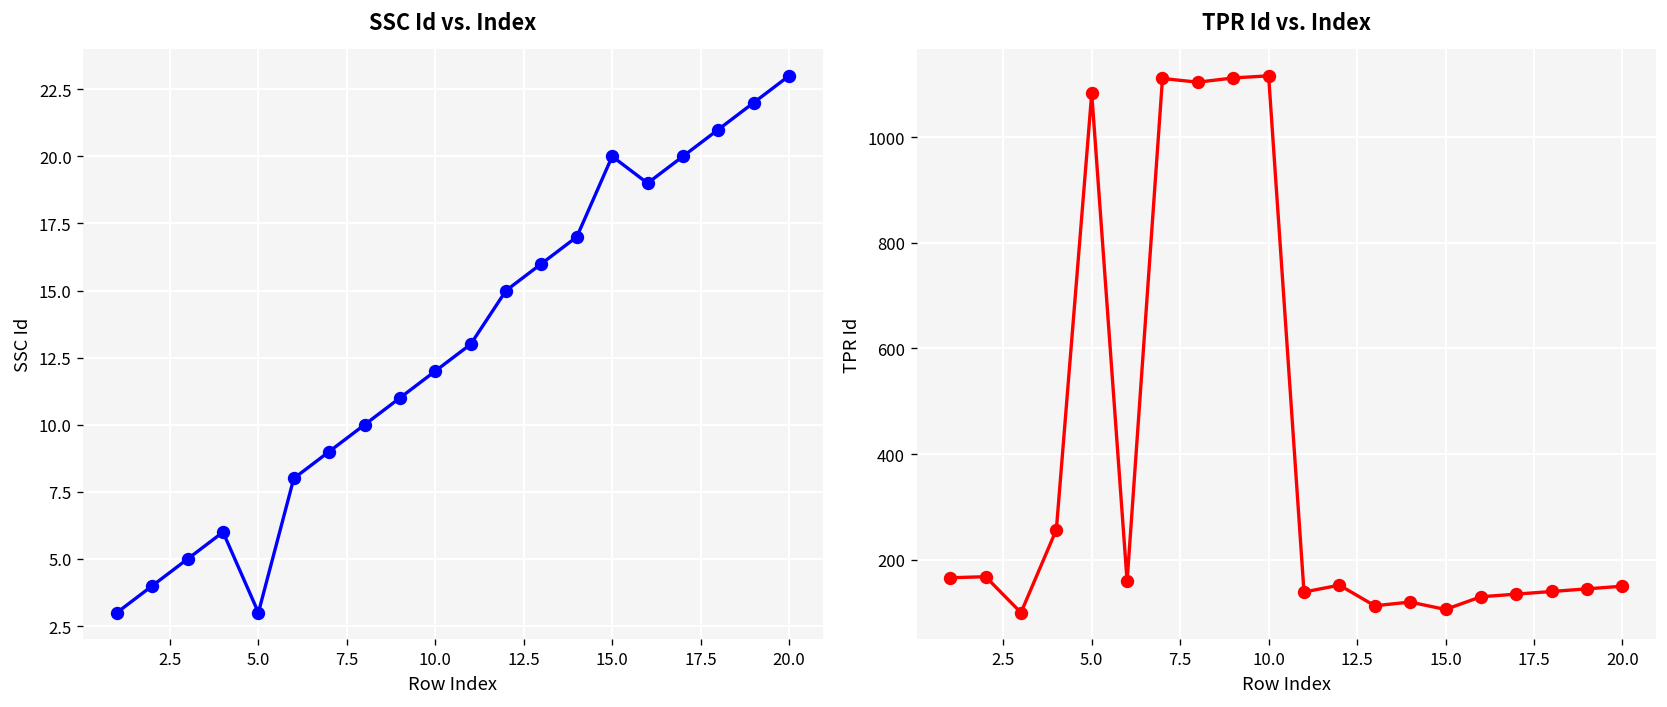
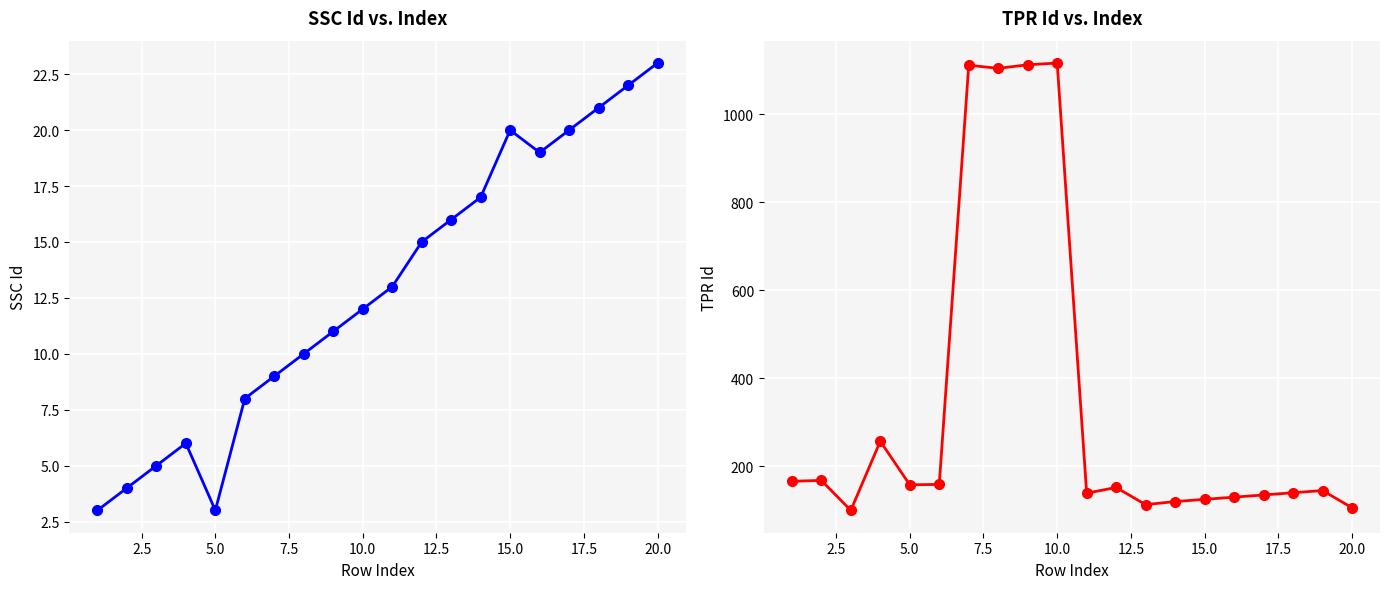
TPR Id vs. Index, 5.0: 1080 -> 160
TPR Id vs. Index, 15.0: 110 -> 130
TPR Id vs. Index, 20.0: 150 -> 110
